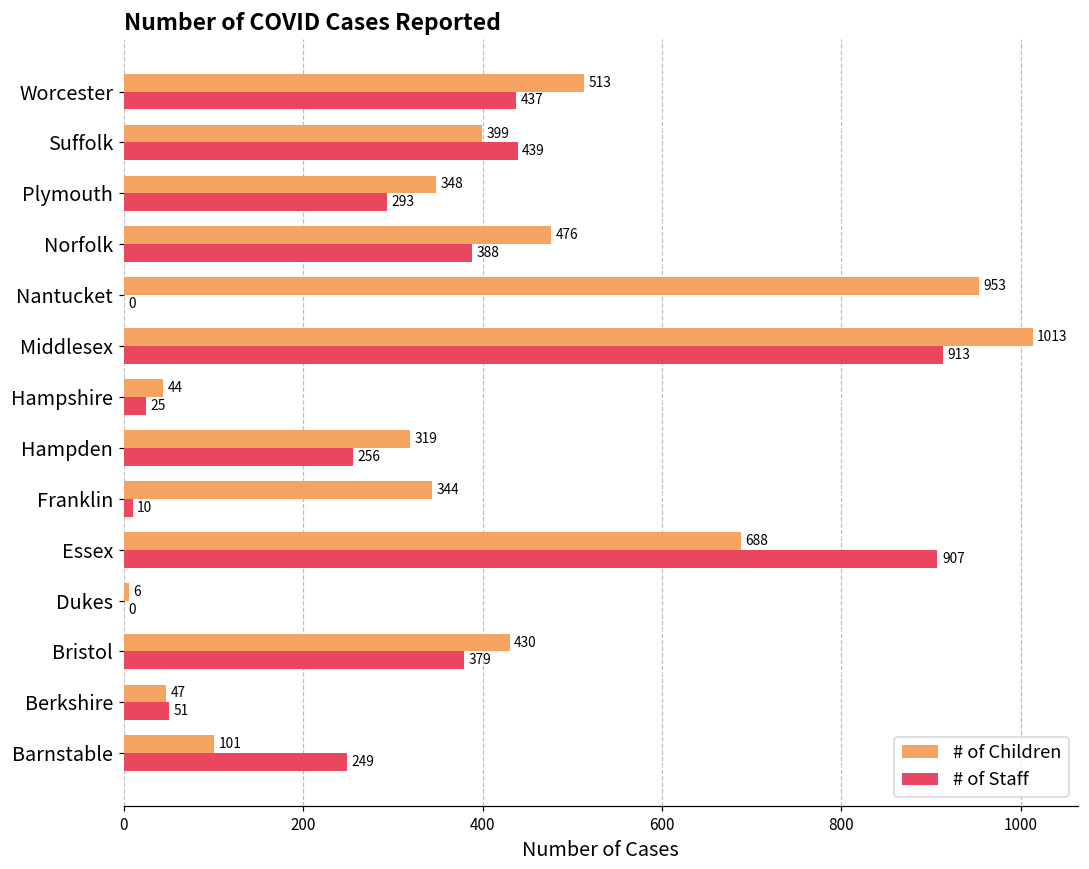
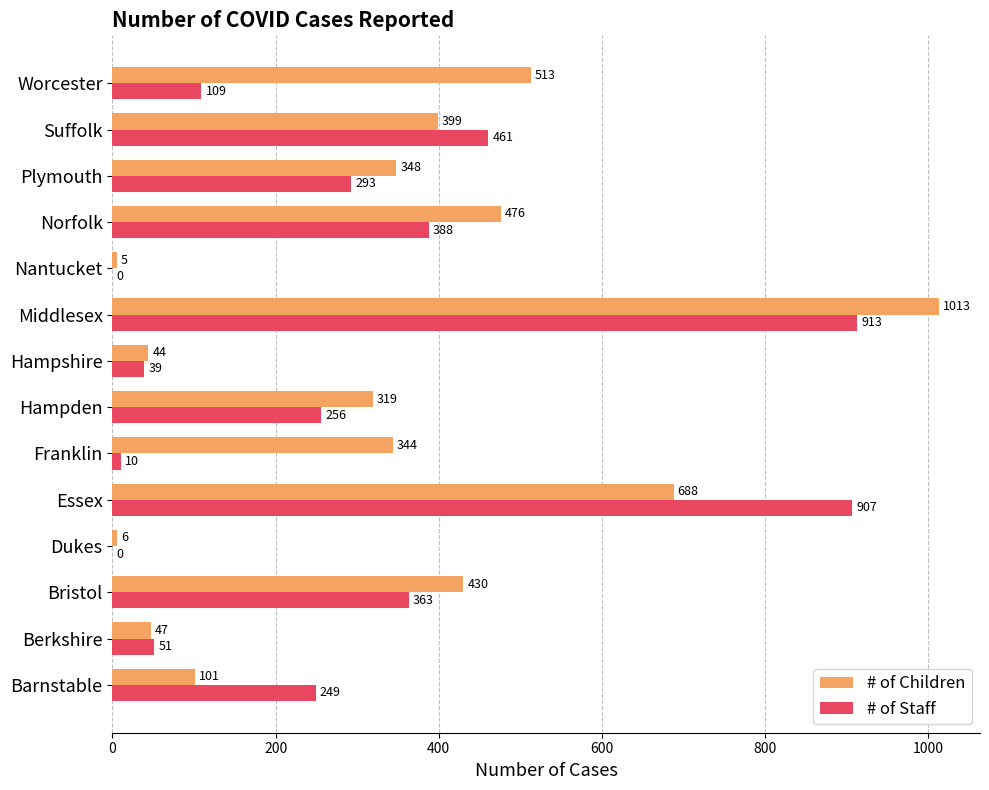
# of Staff, Worcester: 437 -> 109
# of Staff, Suffolk: 439 -> 461
# of Children, Nantucket: 953 -> 5
# of Staff, Hampshire: 25 -> 39
# of Staff, Bristol: 379 -> 363
